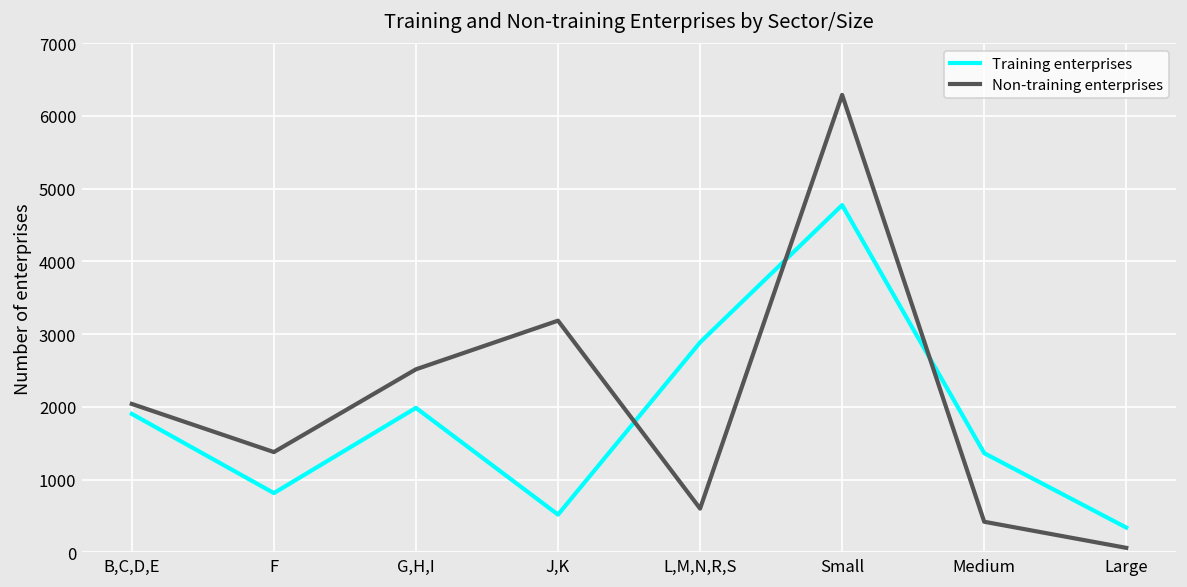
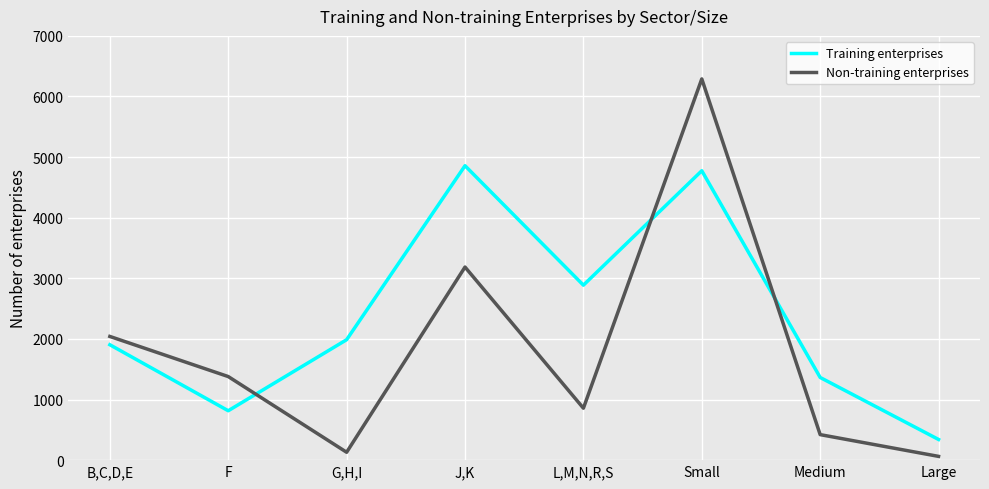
Non-training enterprises, G,H,I: 2500 -> 100
Training enterprises, J,K: 500 -> 4900
Non-training enterprises, L,M,N,R,S: 600 -> 900
